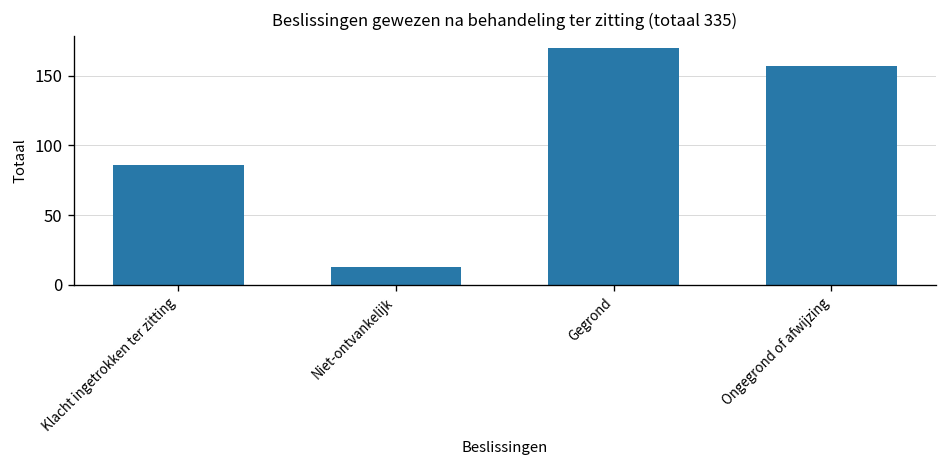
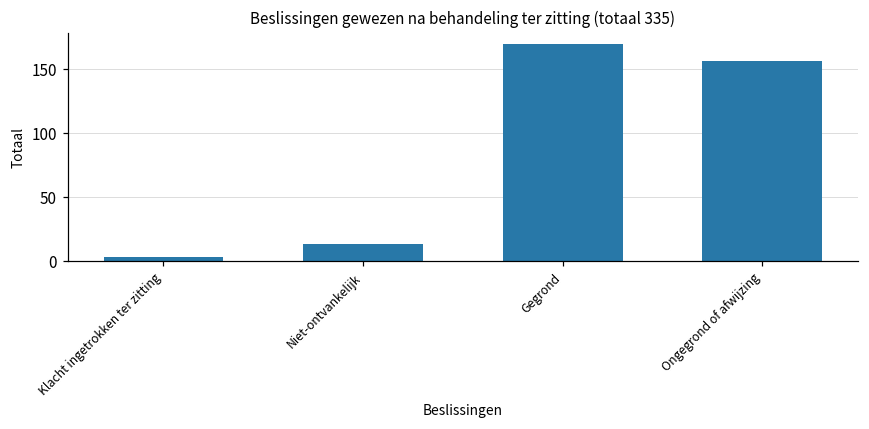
Klacht ingetrokken ter zitting: 86 -> 3
